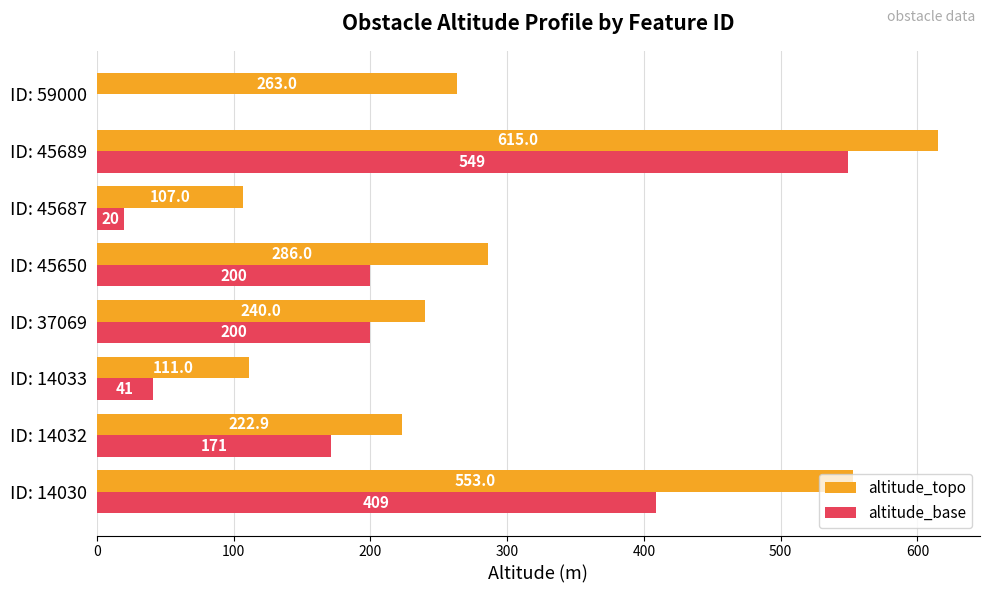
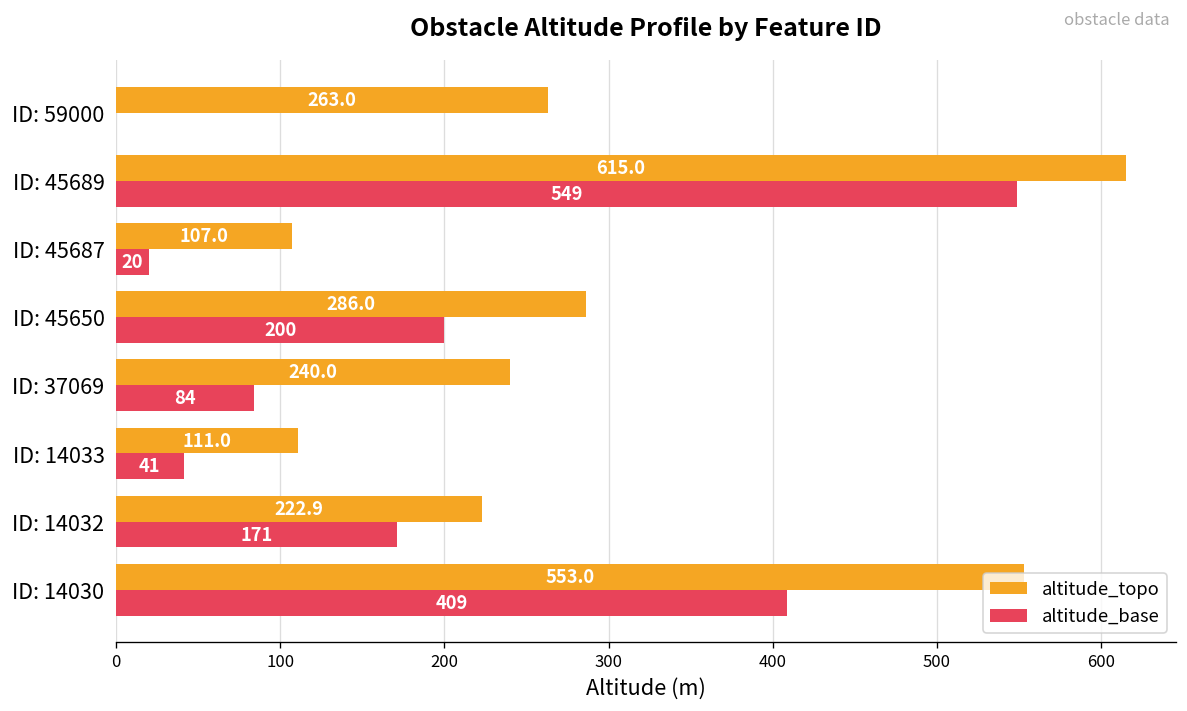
altitude_base, ID: 37069: 200 -> 84
